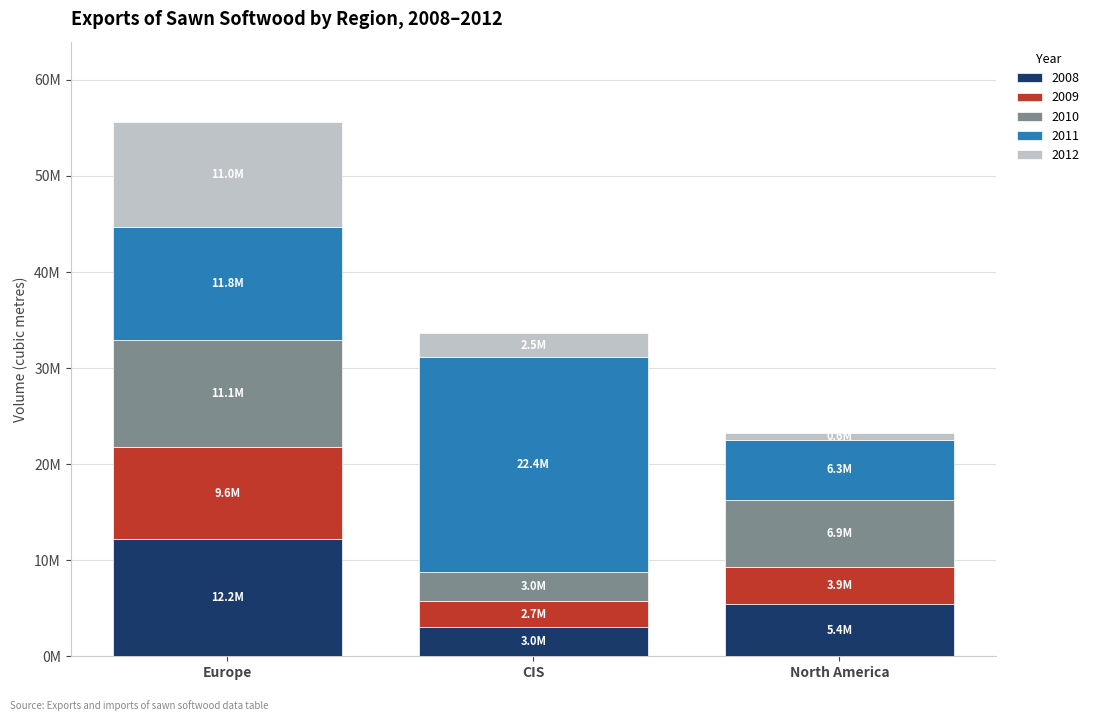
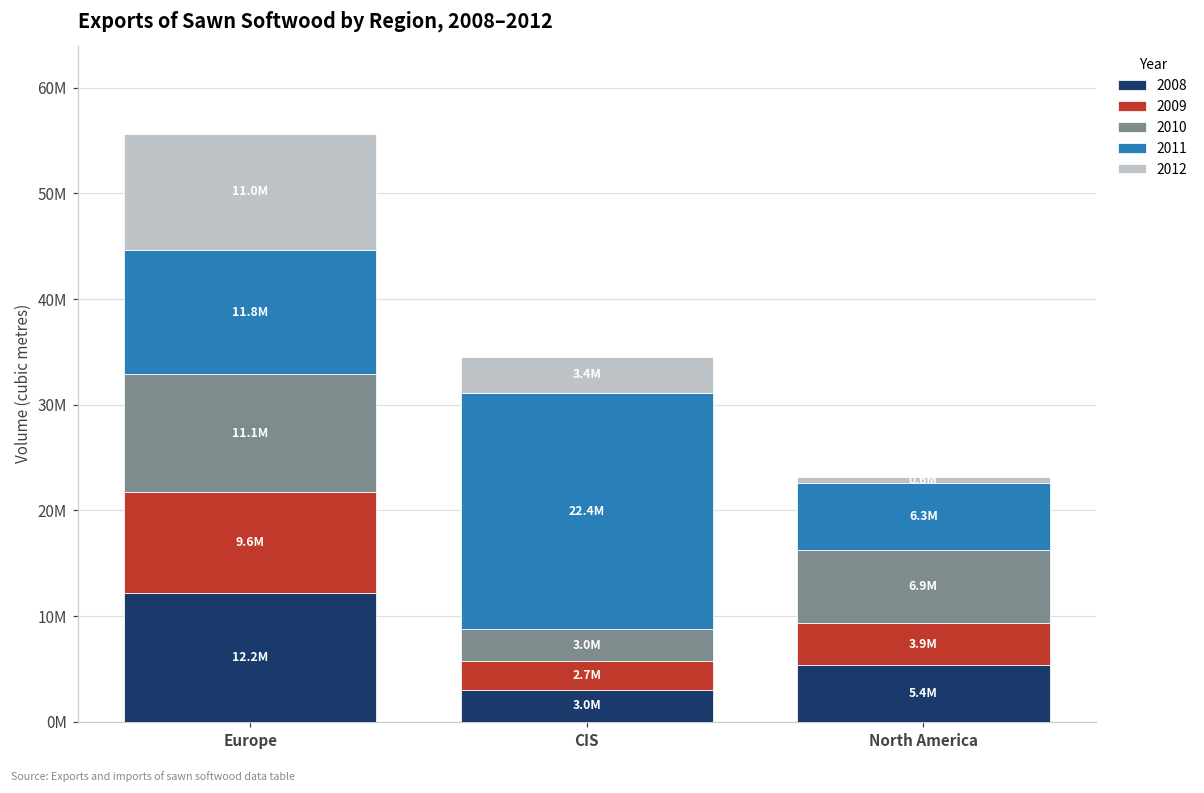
2012, CIS: 2.5M -> 3.4M
